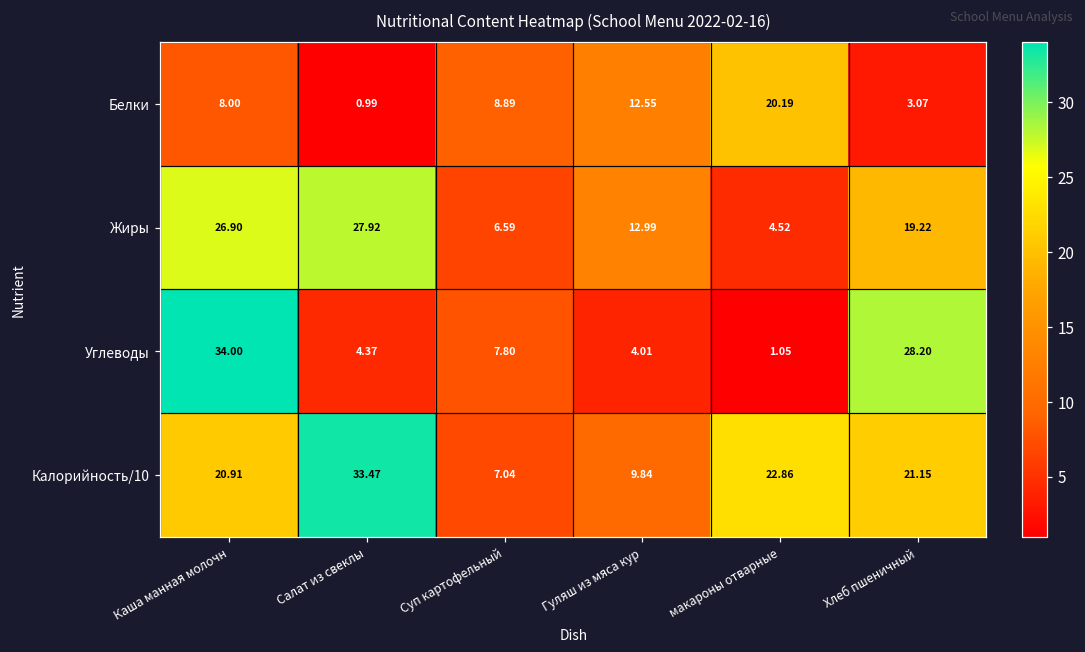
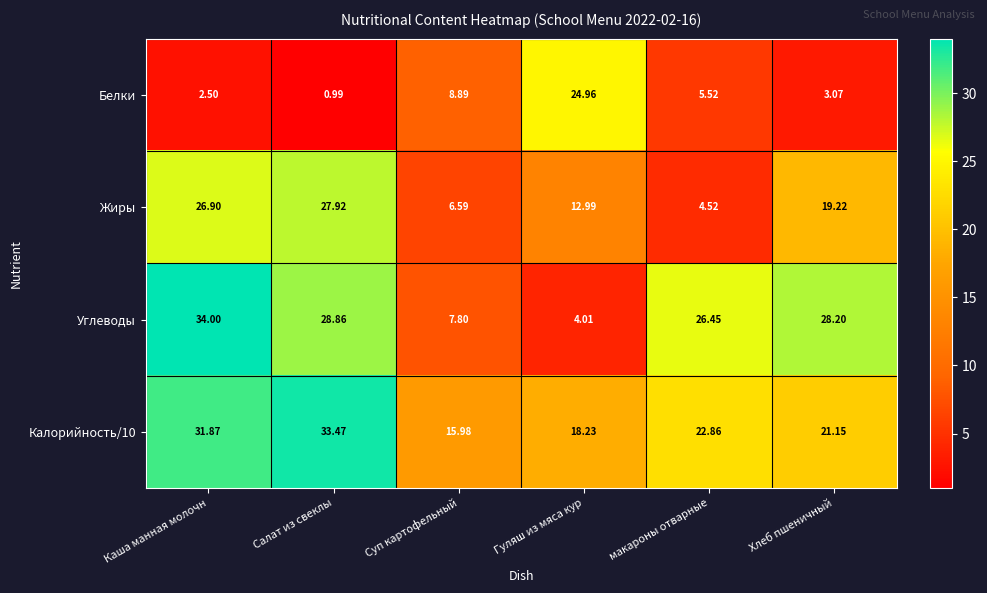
Белки, Каша манная молочн: 8.00 -> 2.50
Белки, Гуляш из мяса кур: 12.55 -> 24.96
Белки, макароны отварные: 20.19 -> 5.52
Углеводы, Салат из свеклы: 4.37 -> 28.86
Углеводы, макароны отварные: 1.05 -> 26.45
Калорийность/10, Каша манная молочн: 20.91 -> 31.87
Калорийность/10, Суп картофельный: 7.04 -> 15.98
Калорийность/10, Гуляш из мяса кур: 9.84 -> 18.23
